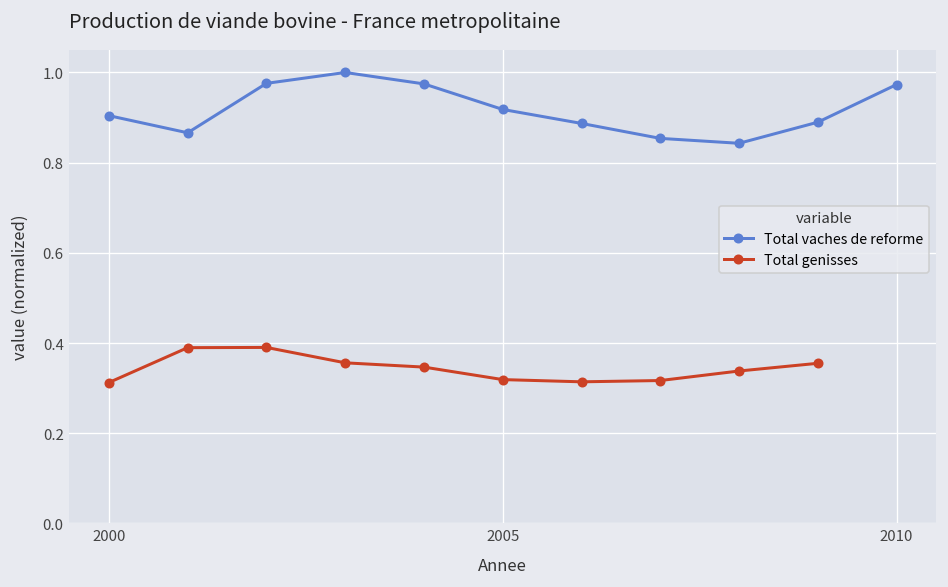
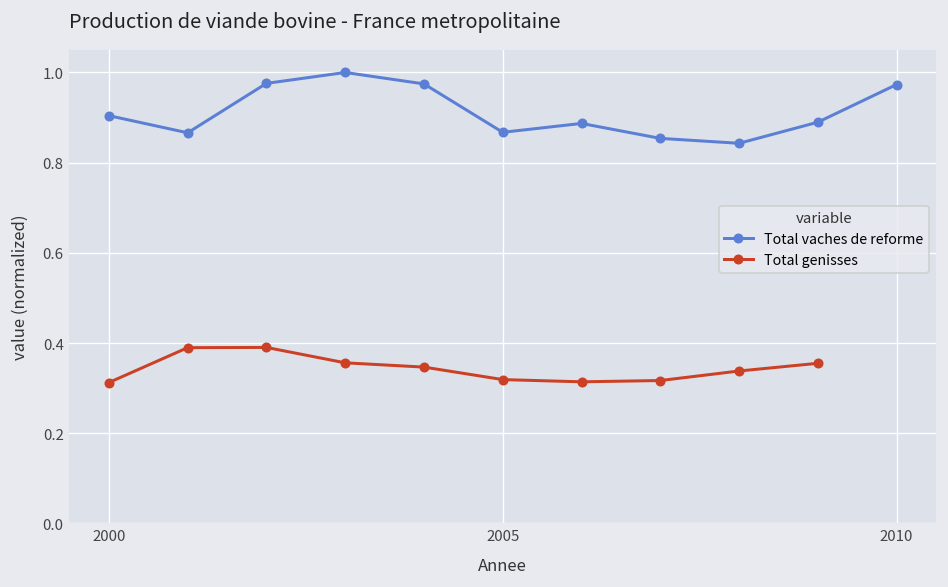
Total vaches de reforme, 2005: 0.92 -> 0.87
